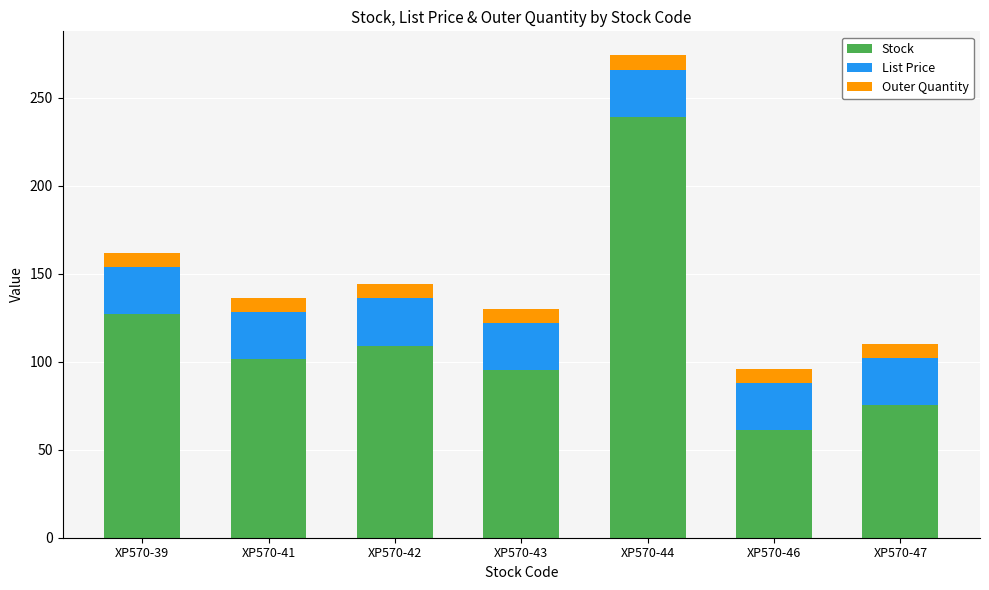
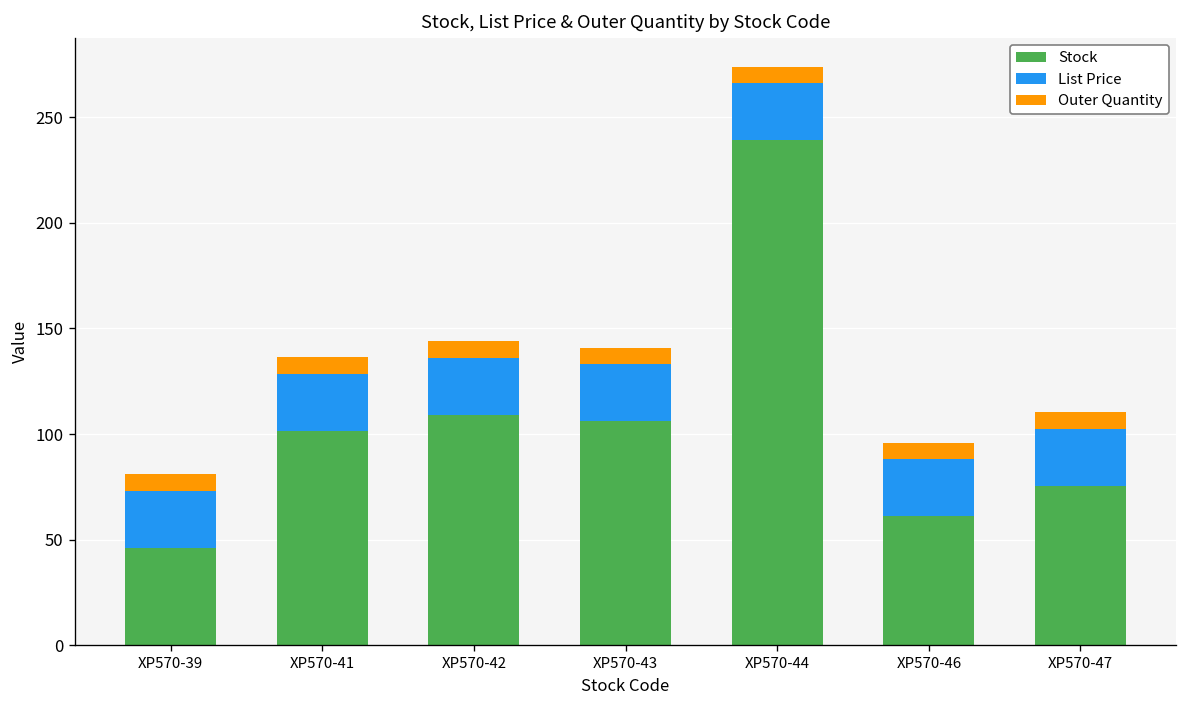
Stock, XP570-39: 127 -> 46
Stock, XP570-43: 95 -> 106
